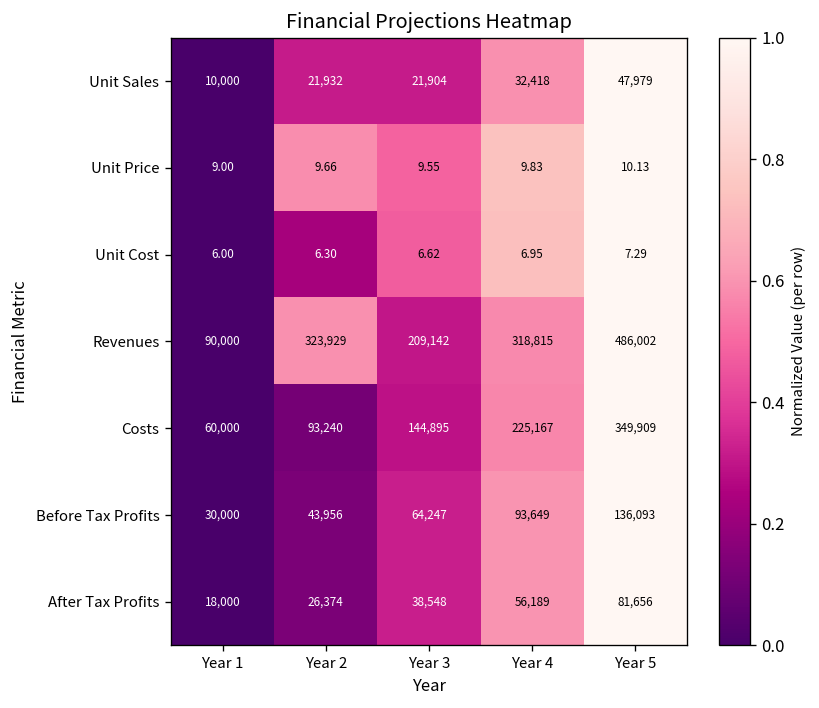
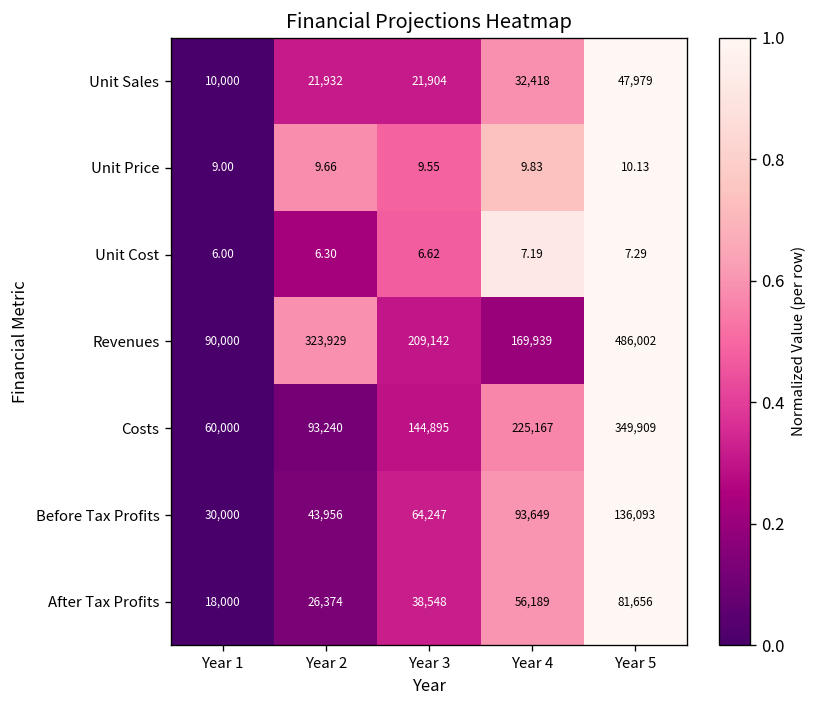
Unit Cost, Year 4: 6.95 -> 7.19
Revenues, Year 4: 318,815 -> 169,939
